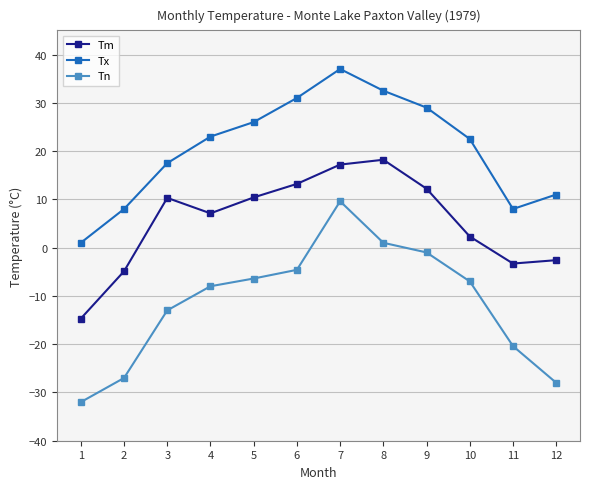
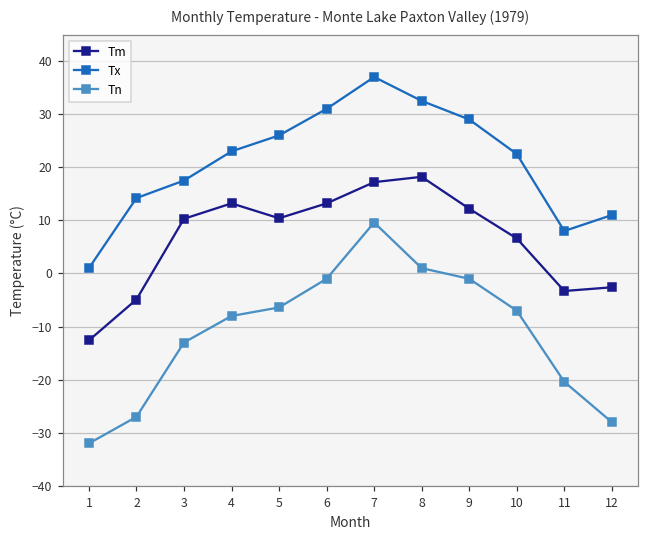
Tm, 1: -15 -> -13
Tx, 2: 8 -> 14
Tm, 4: 7 -> 13
Tn, 6: -5 -> -1
Tm, 10: 2 -> 7
